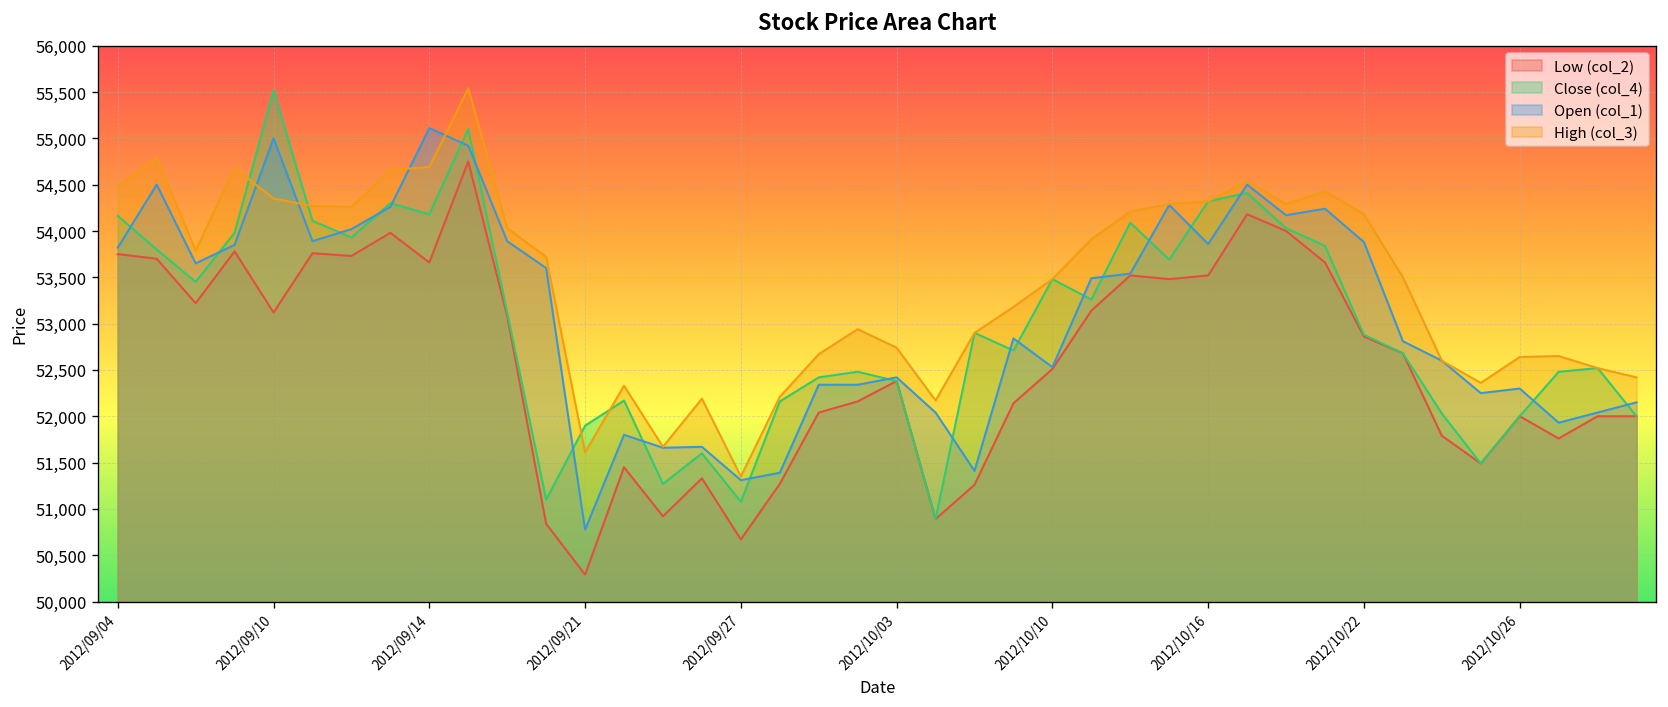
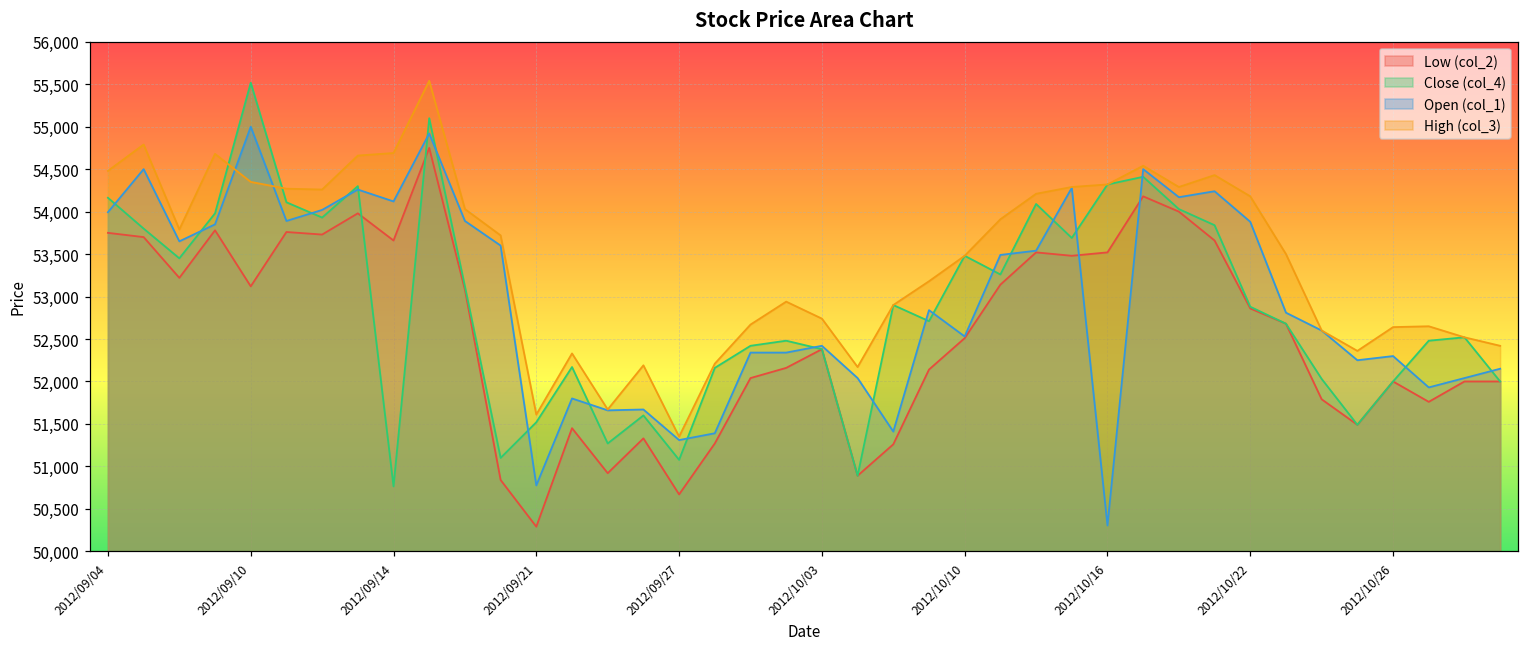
Open (col_1), 2012/09/04: 53,800 -> 54,000
Close (col_4), 2012/09/14: 54,200 -> 50,800
Open (col_1), 2012/09/14: 55,100 -> 54,100
Close (col_4), 2012/09/21: 51,900 -> 51,500
Open (col_1), 2012/10/16: 53,900 -> 50,300
